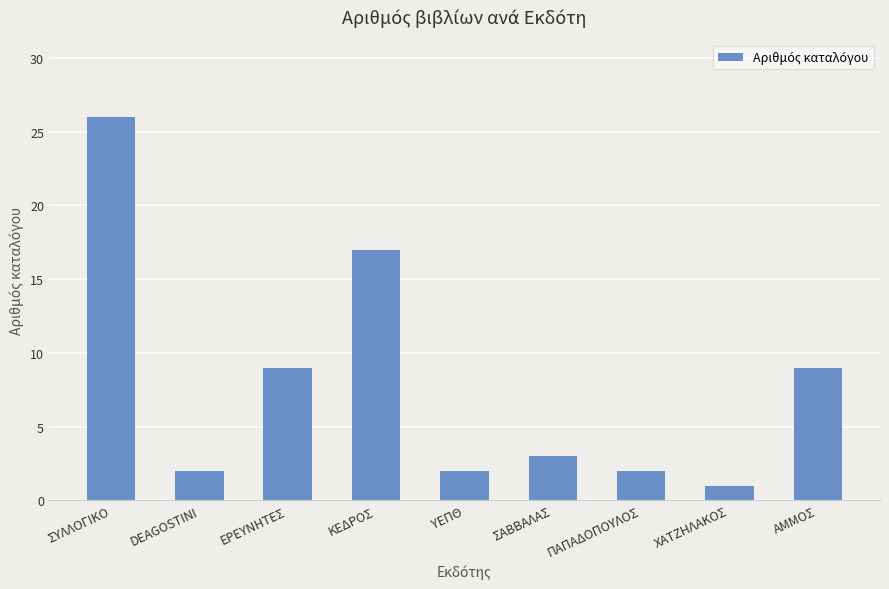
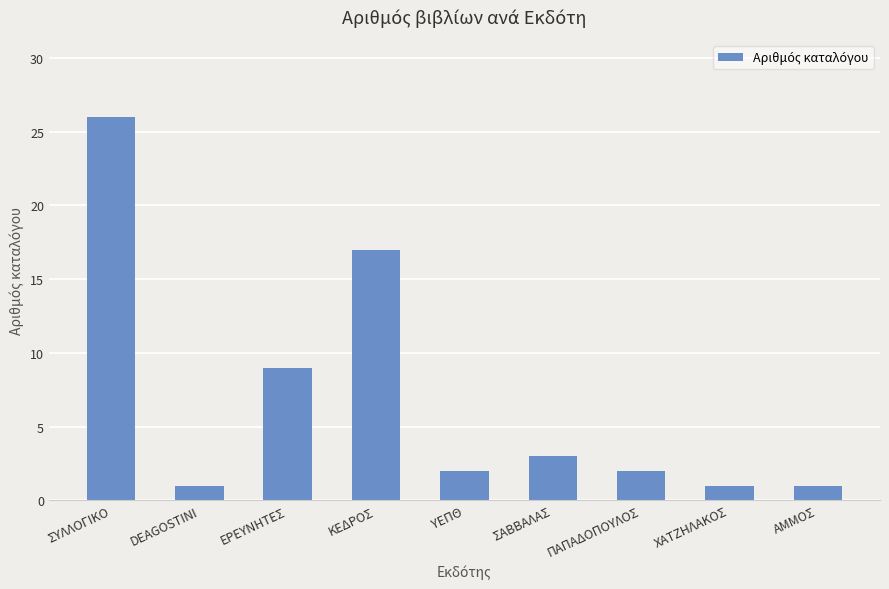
DEAGOSTINI: 2 -> 1
ΑΜΜΟΣ: 9 -> 1
